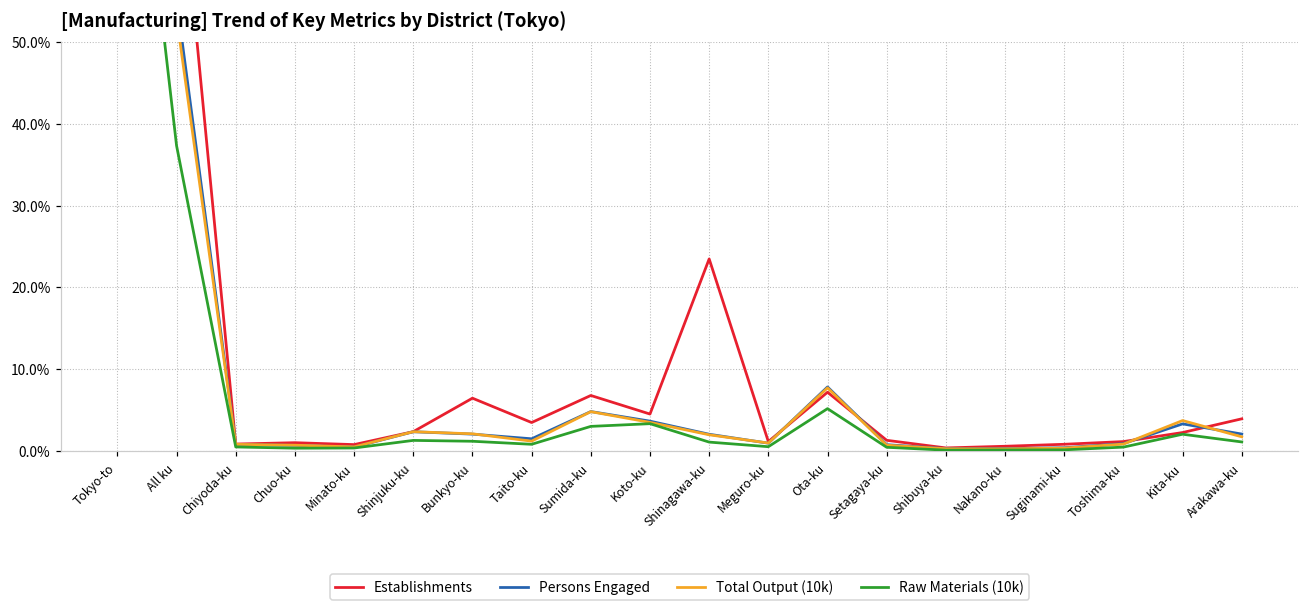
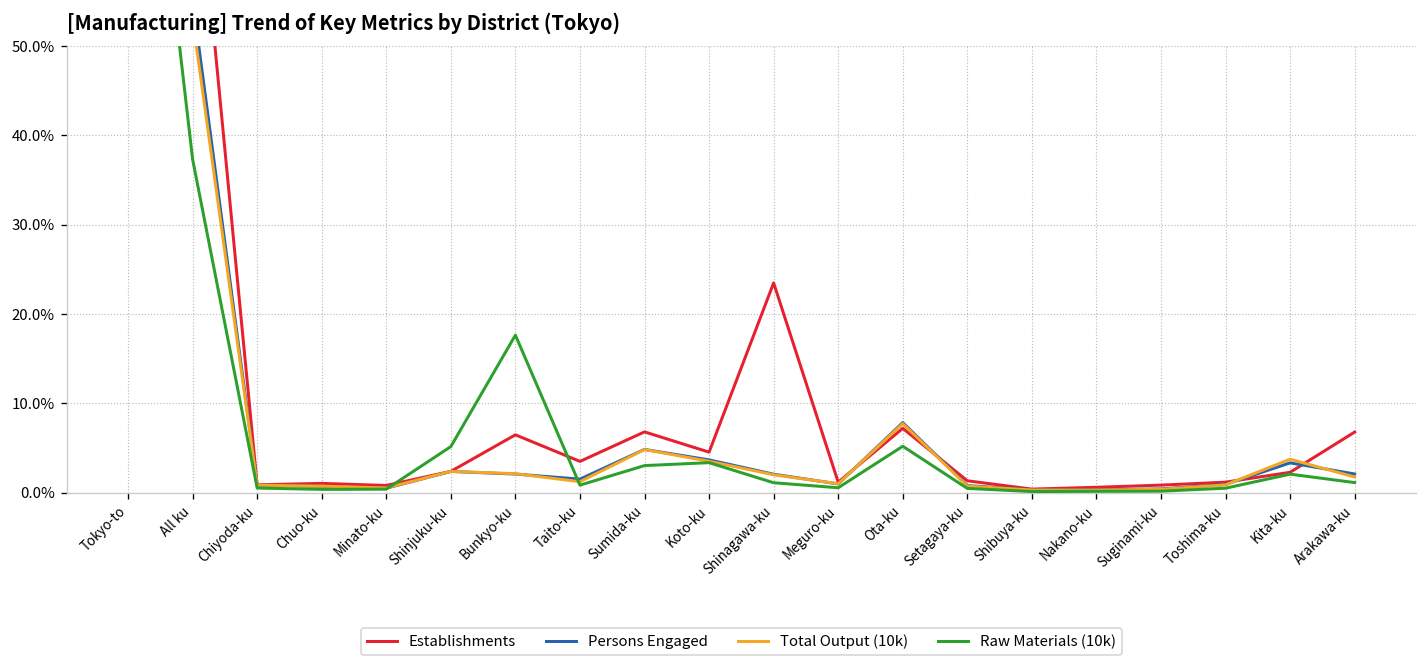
Raw Materials (10k), Shinjuku-ku: 1% -> 5%
Raw Materials (10k), Bunkyo-ku: 1% -> 18%
Establishments, Arakawa-ku: 4% -> 7%
